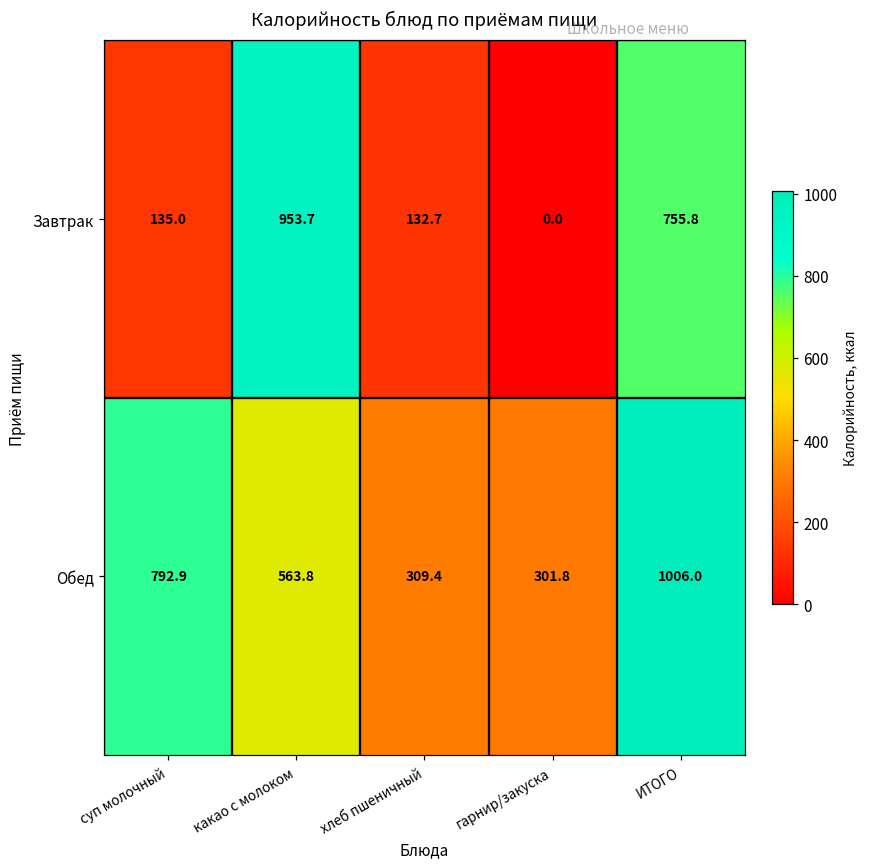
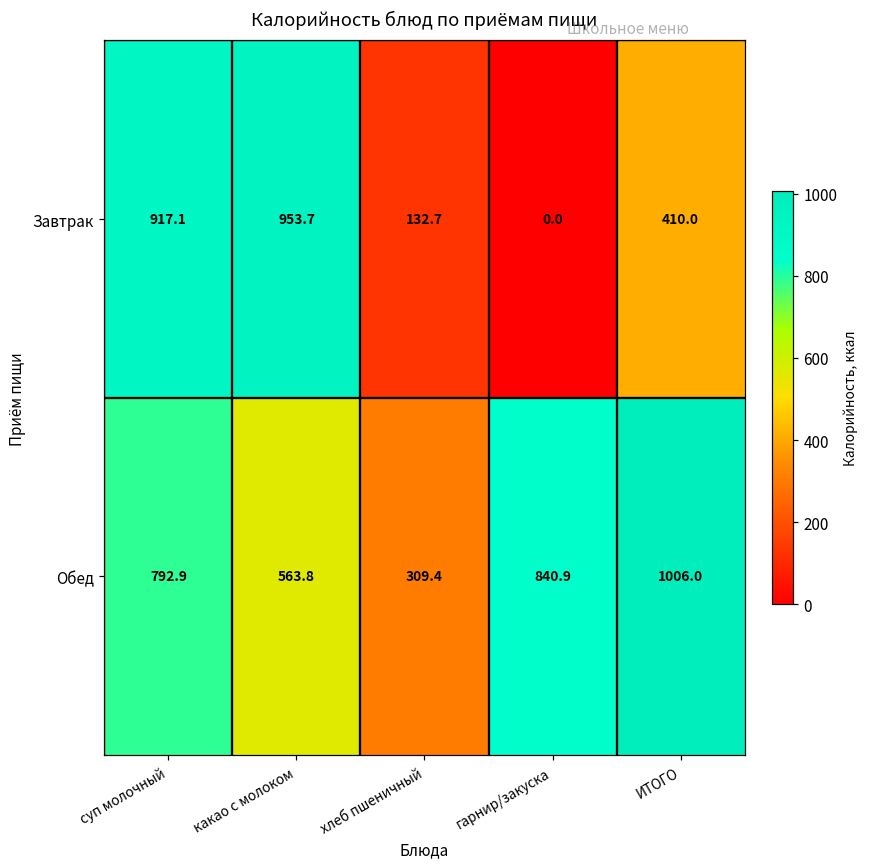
Завтрак, суп молочный: 135.0 -> 917.1
Завтрак, ИТОГО: 755.8 -> 410.0
Обед, гарнир/закуска: 301.8 -> 840.9
